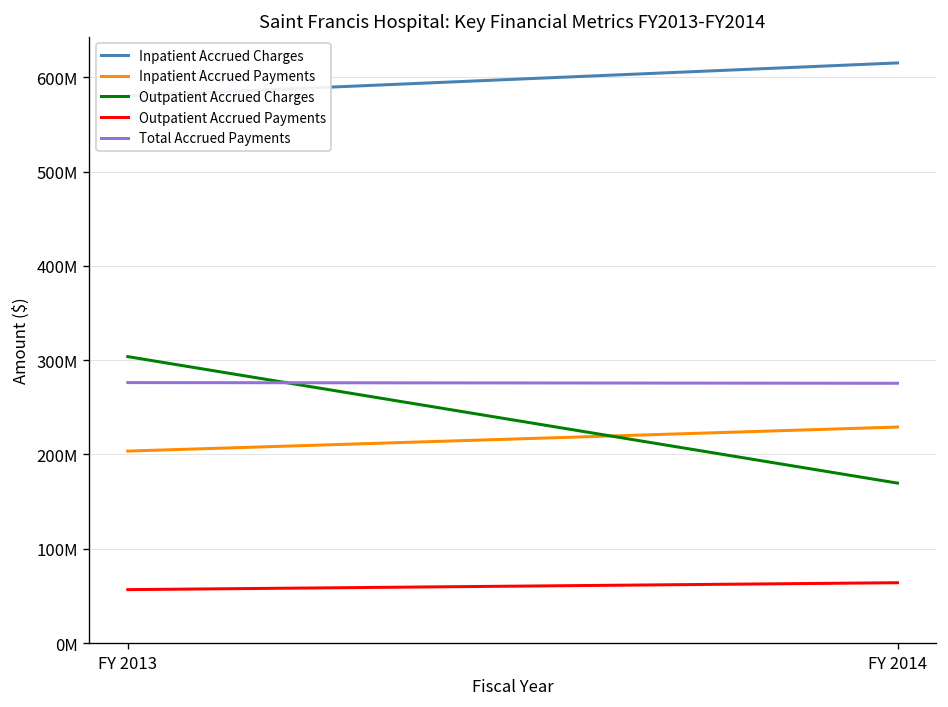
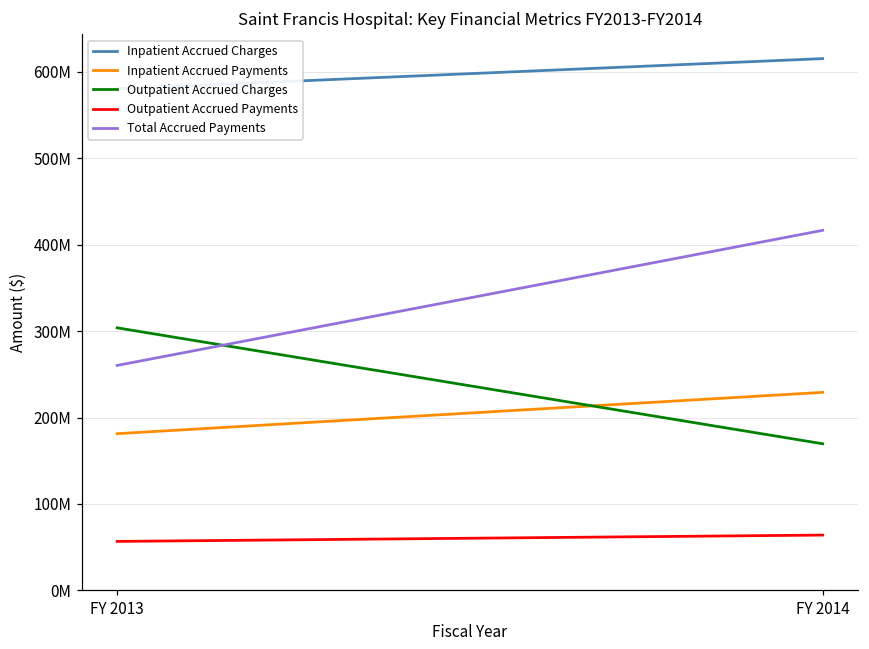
Inpatient Accrued Payments, FY 2013: 200000000 -> 180000000
Total Accrued Payments, FY 2013: 280000000 -> 260000000
Total Accrued Payments, FY 2014: 280000000 -> 420000000
